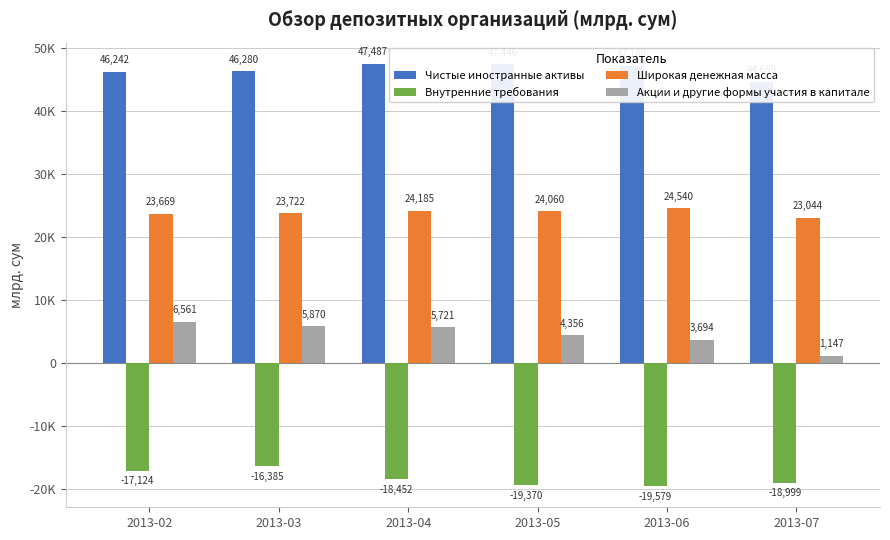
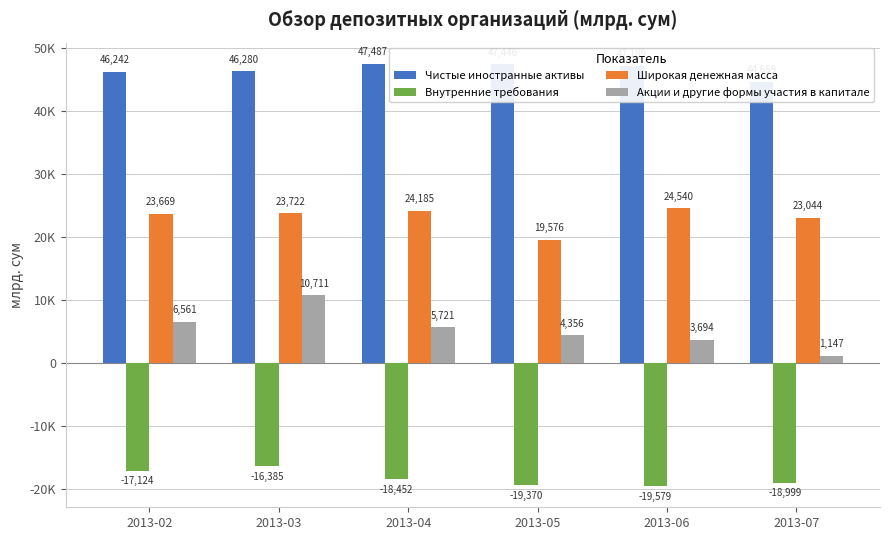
Акции и другие формы участия в капитале, 2013-03: 5,870 -> 10,711
Широкая денежная масса, 2013-05: 24,060 -> 19,576
